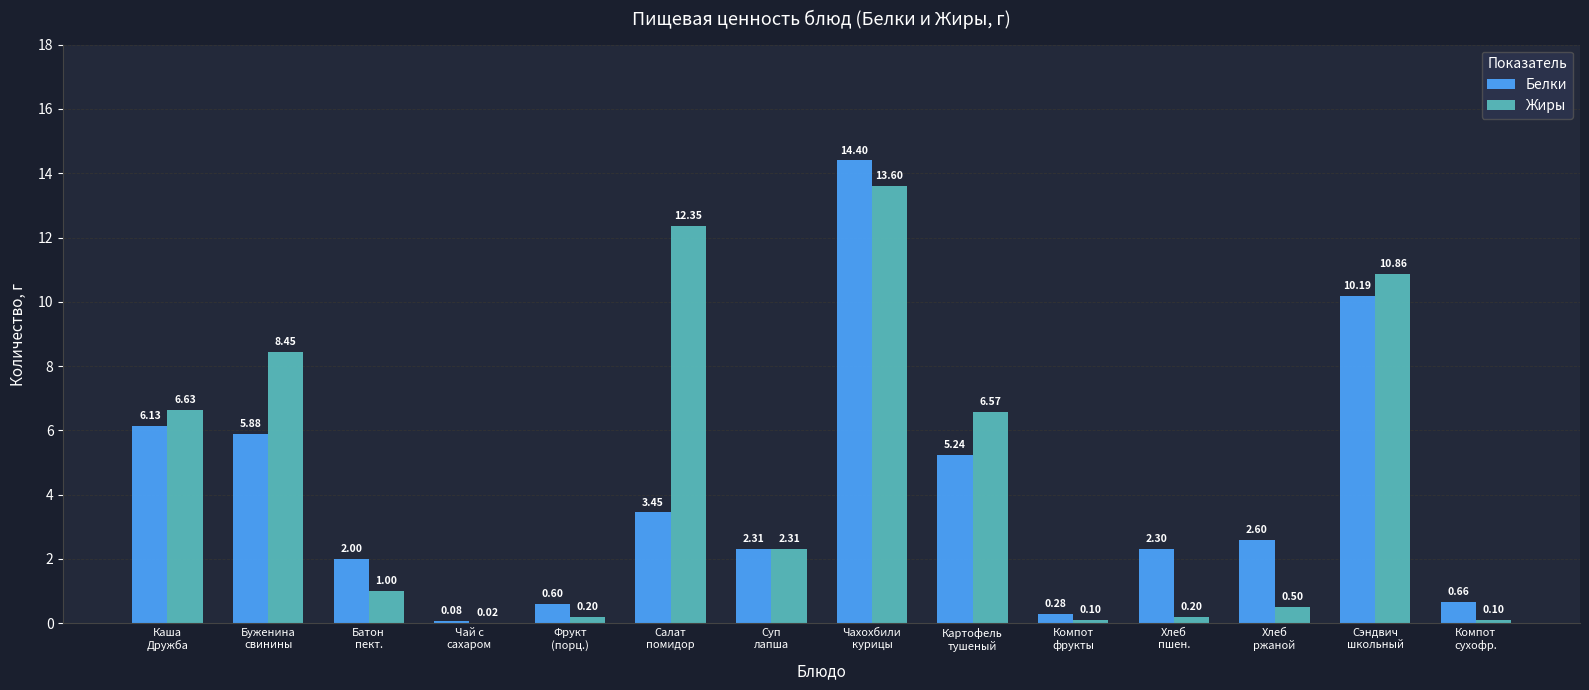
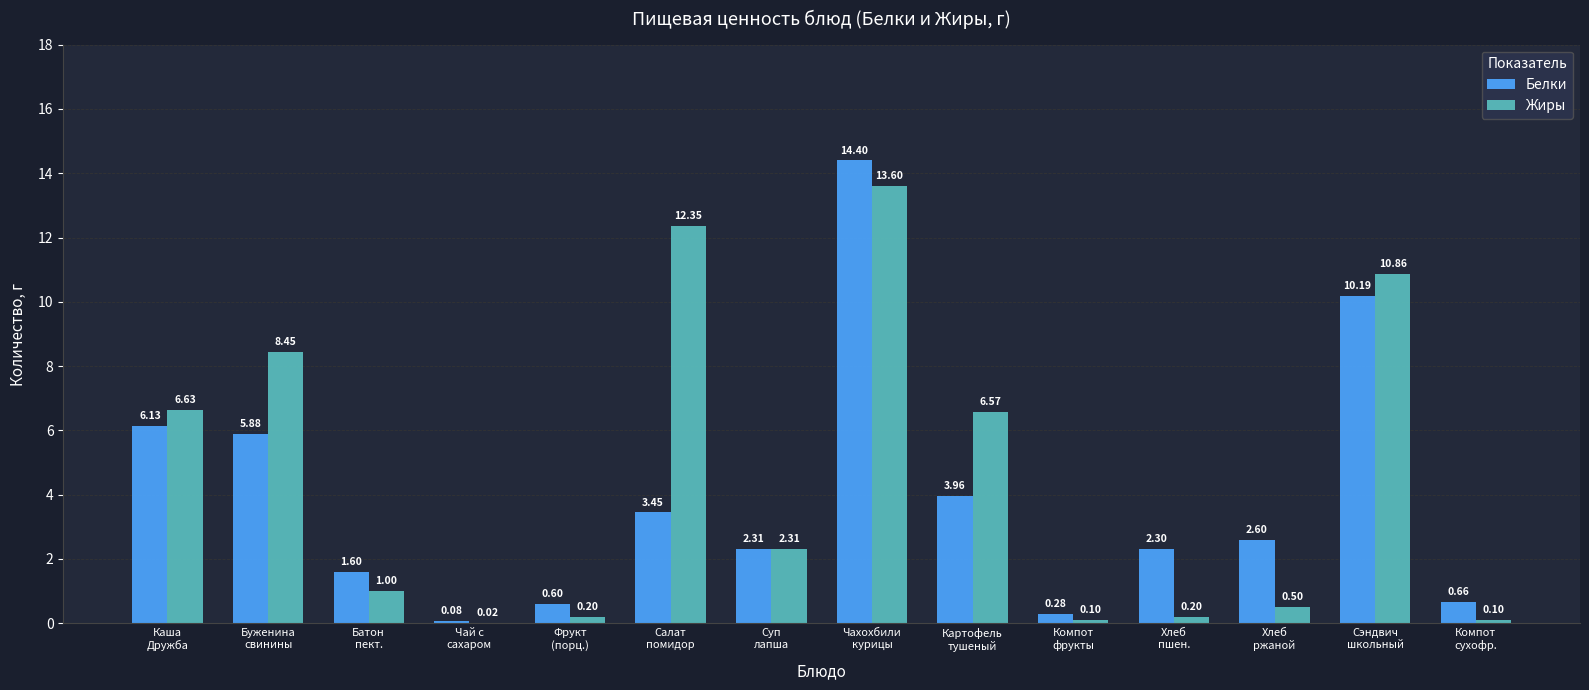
Белки, Батон пект.: 2.00 -> 1.60
Белки, Картофель тушеный: 5.24 -> 3.96
